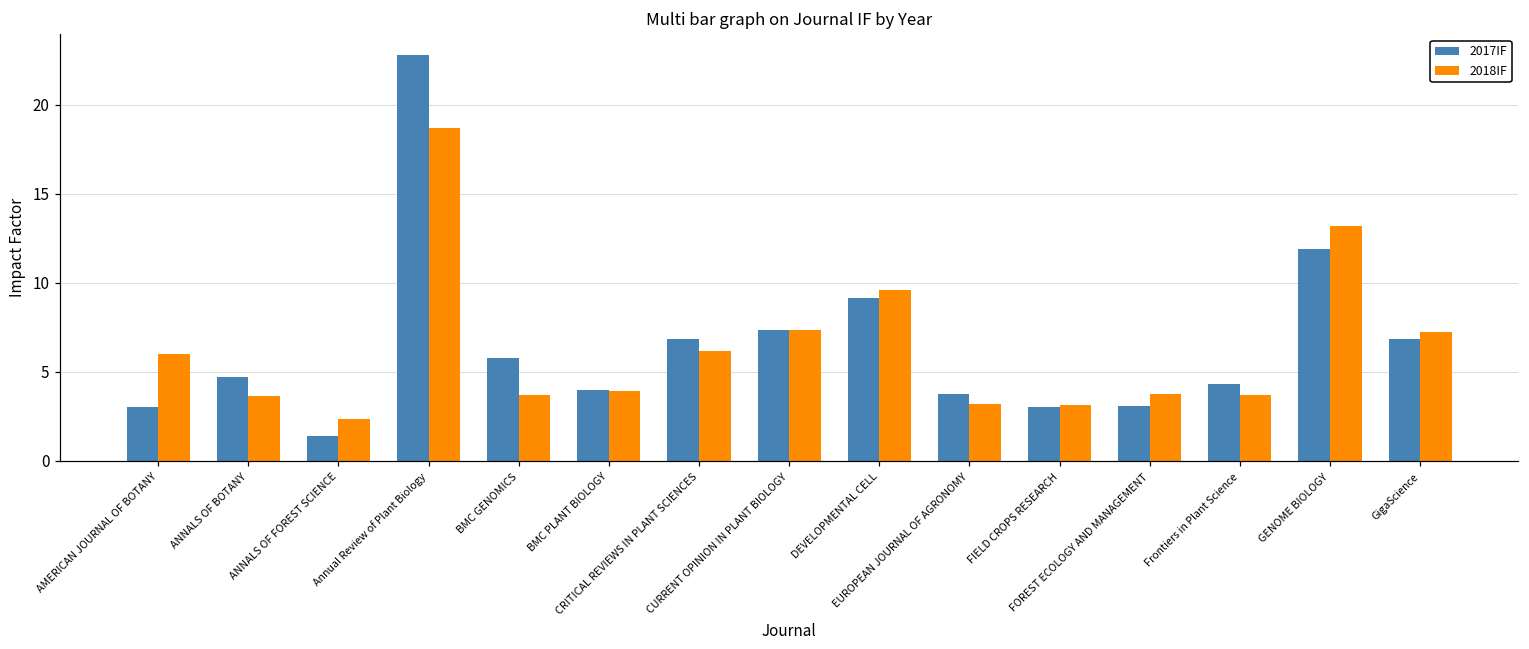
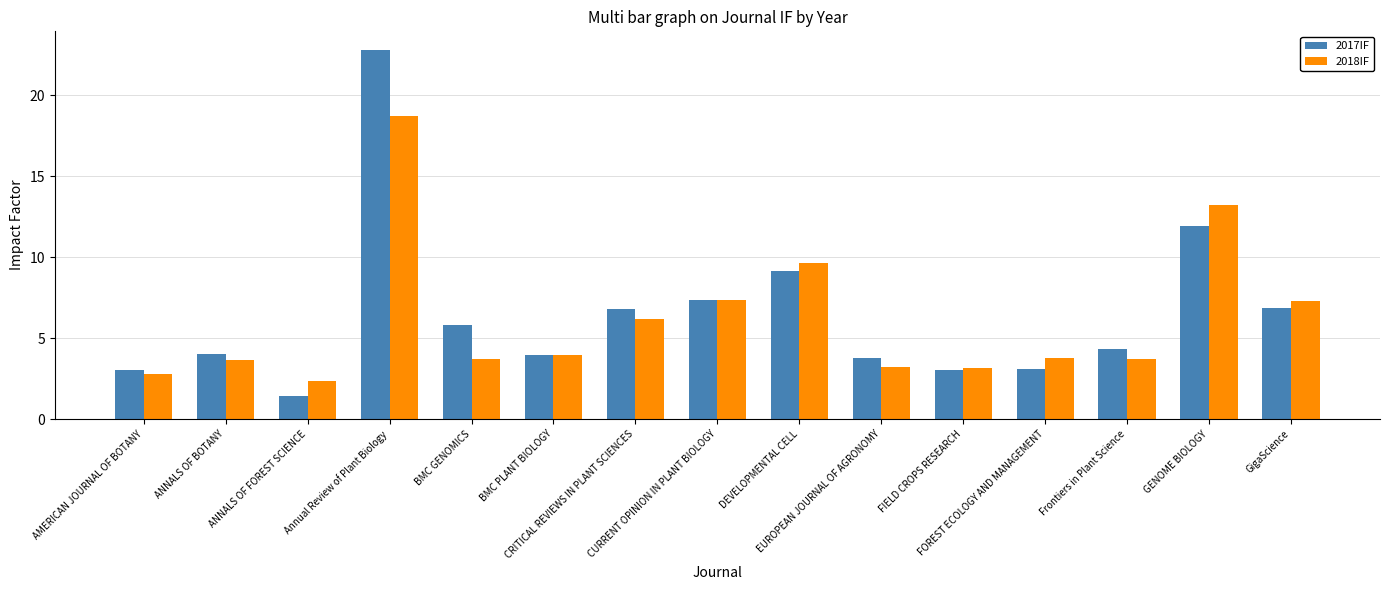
2018IF, AMERICAN JOURNAL OF BOTANY: 6.0 -> 2.8
2017IF, ANNALS OF BOTANY: 4.7 -> 4.0
